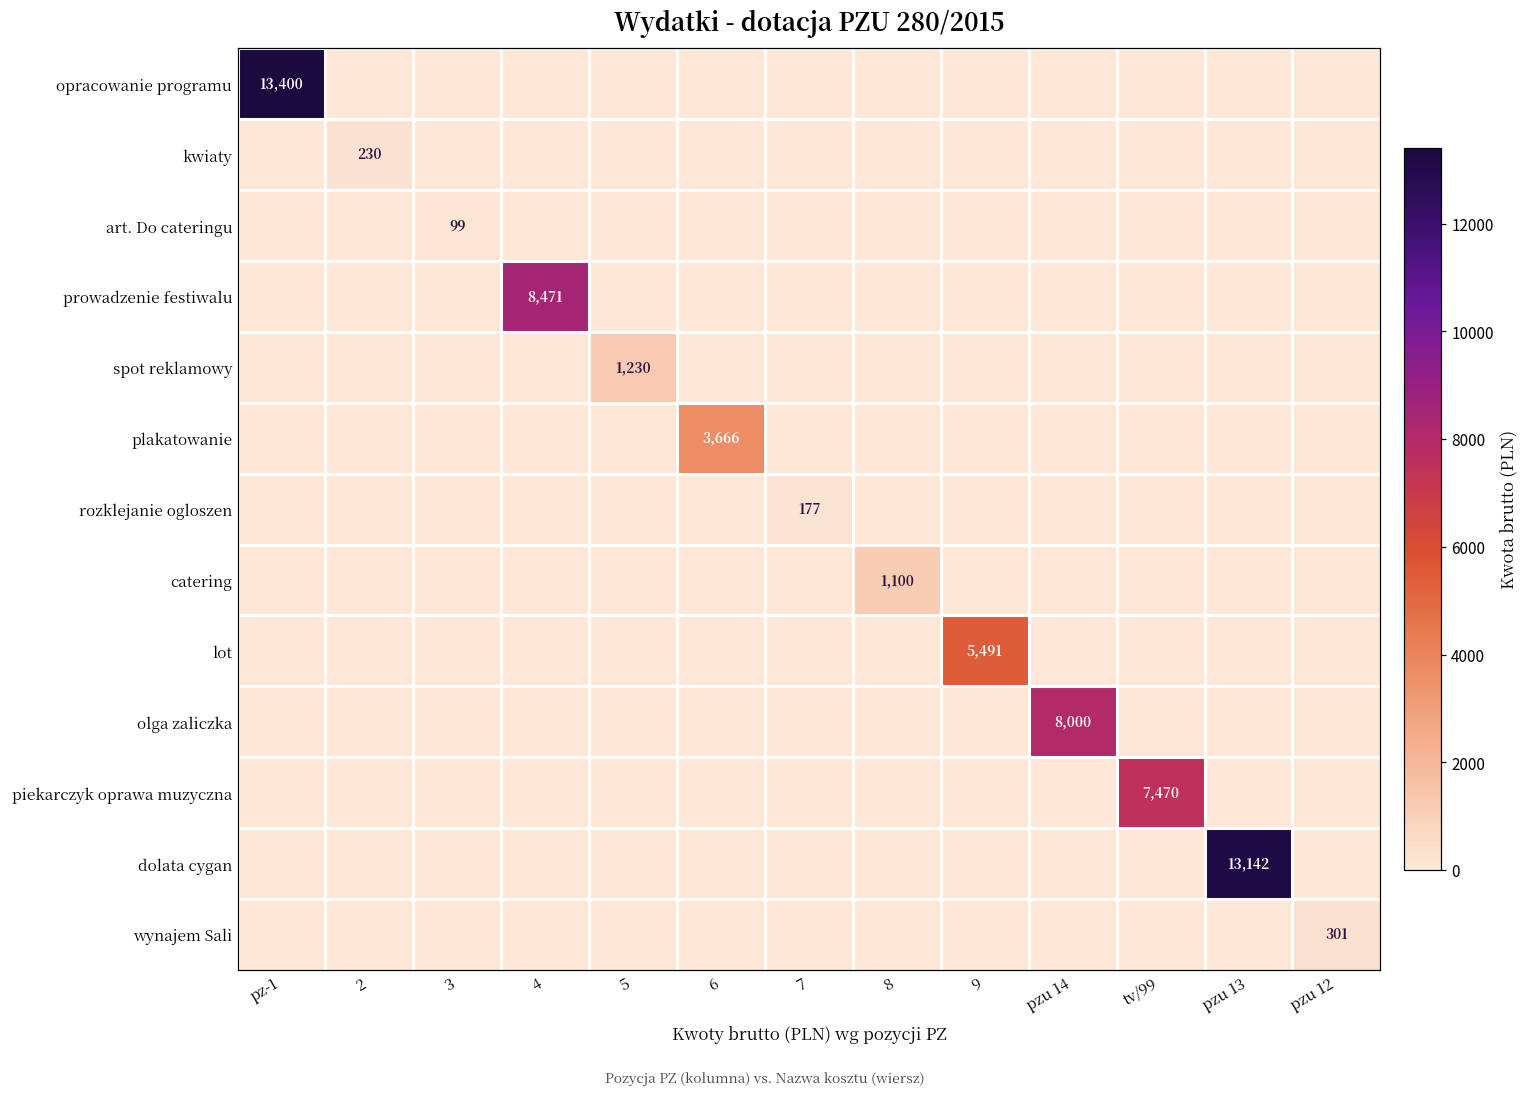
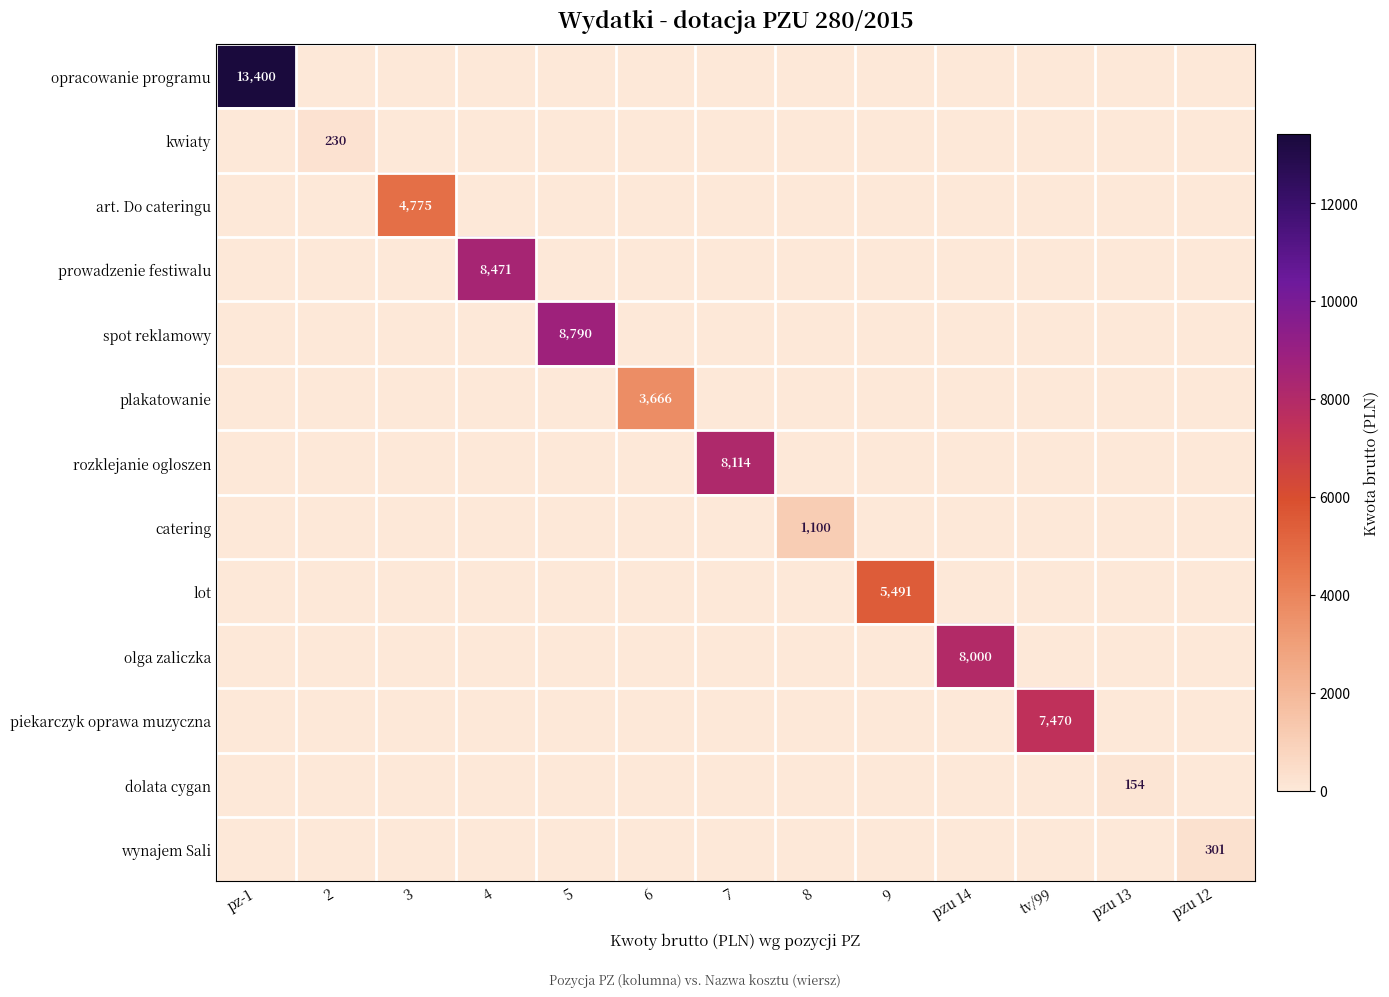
art. Do cateringu, 3: 99 -> 4,775
spot reklamowy, 5: 1,230 -> 8,790
rozklejanie ogloszen, 7: 177 -> 8,114
dolata cygan, pzu 13: 13,142 -> 154
